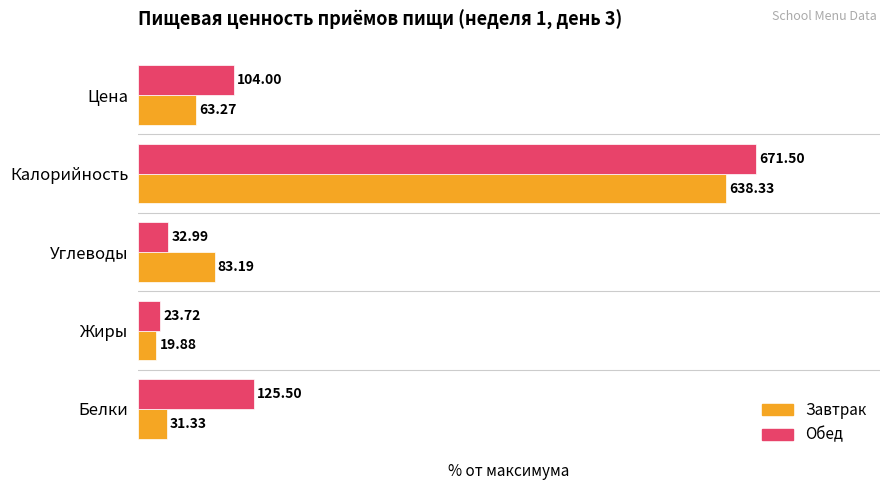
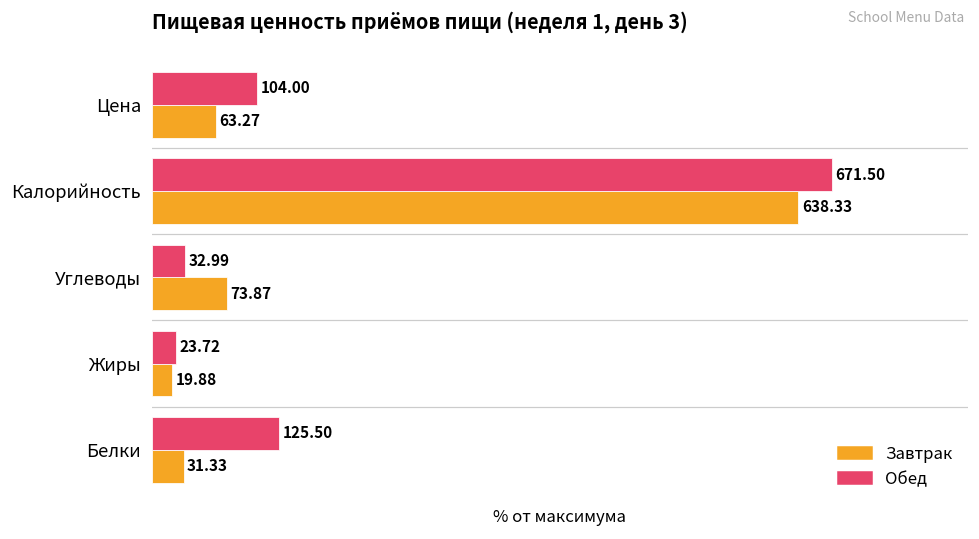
Завтрак, Углеводы: 83.19 -> 73.87
